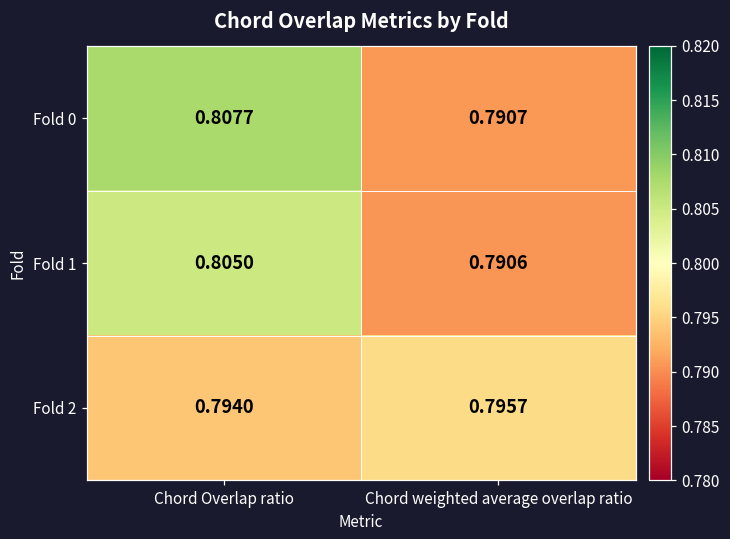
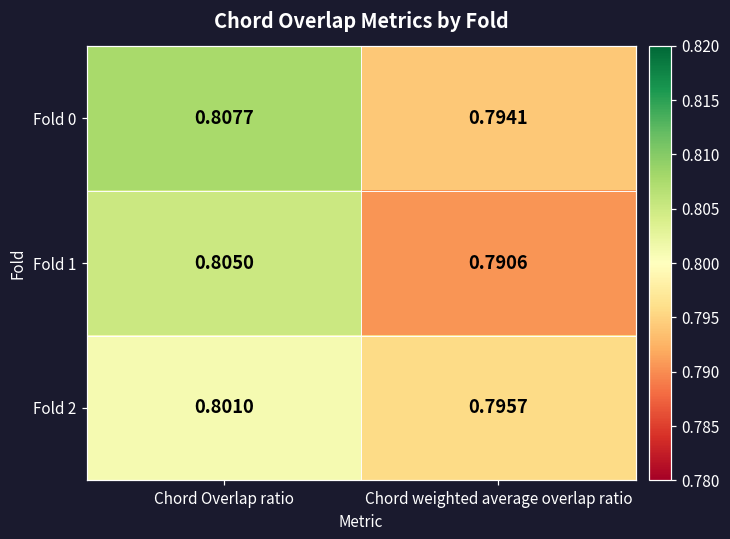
Fold 0, Chord weighted average overlap ratio: 0.7907 -> 0.7941
Fold 2, Chord Overlap ratio: 0.7940 -> 0.8010
